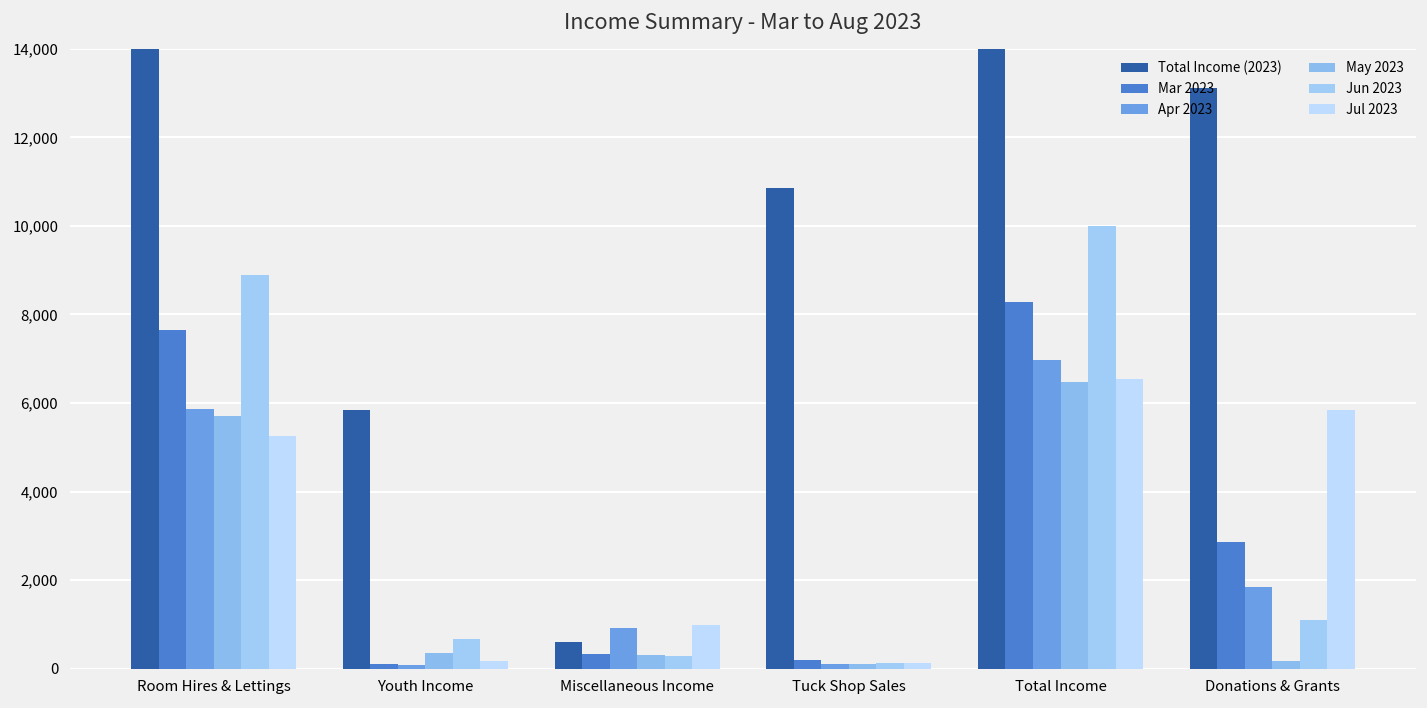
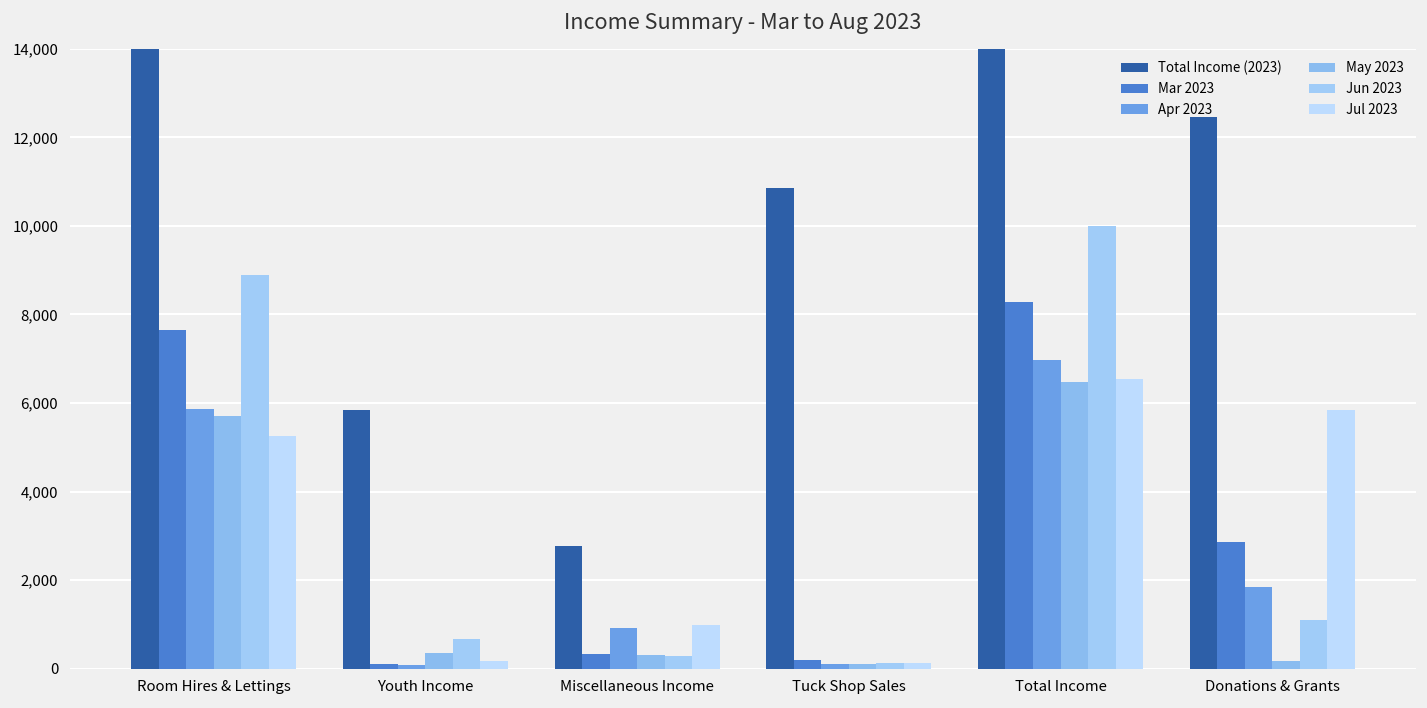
Total Income (2023), Miscellaneous Income: 600 -> 2,800
Total Income (2023), Donations & Grants: 13,100 -> 12,500
